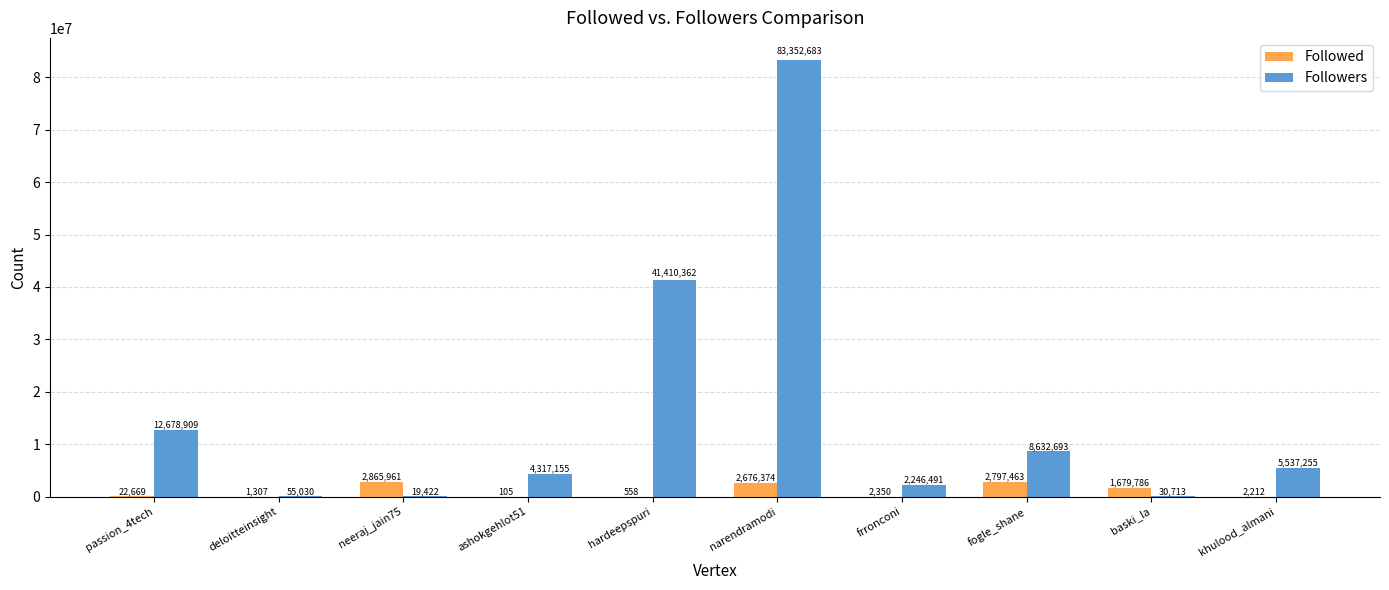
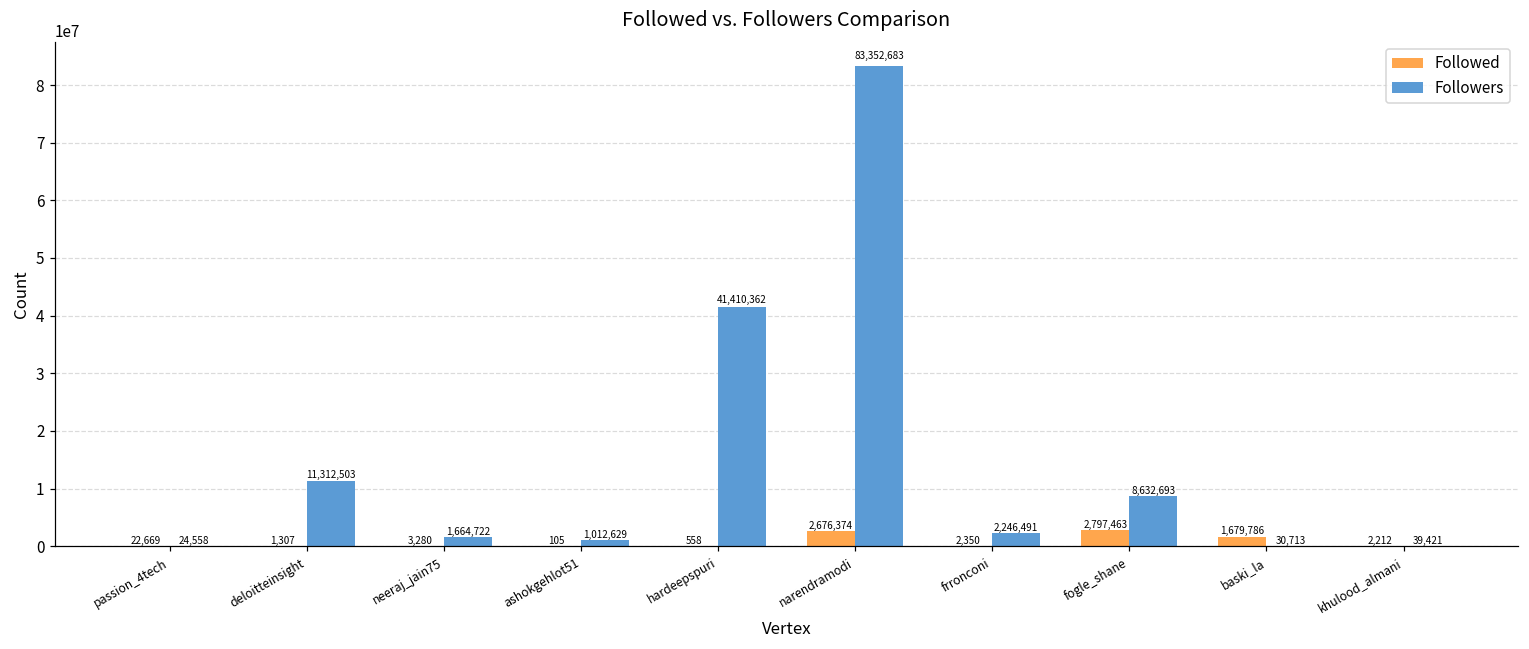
Followers, passion_4tech: 12,678,909 -> 24,558
Followers, deloitteinsight: 55,030 -> 11,312,503
Followed, neeraj_jain75: 2,865,961 -> 3,280
Followers, neeraj_jain75: 19,422 -> 1,664,722
Followers, ashokgehlot51: 4,317,155 -> 1,012,629
Followers, khulood_almani: 5,537,255 -> 39,421
